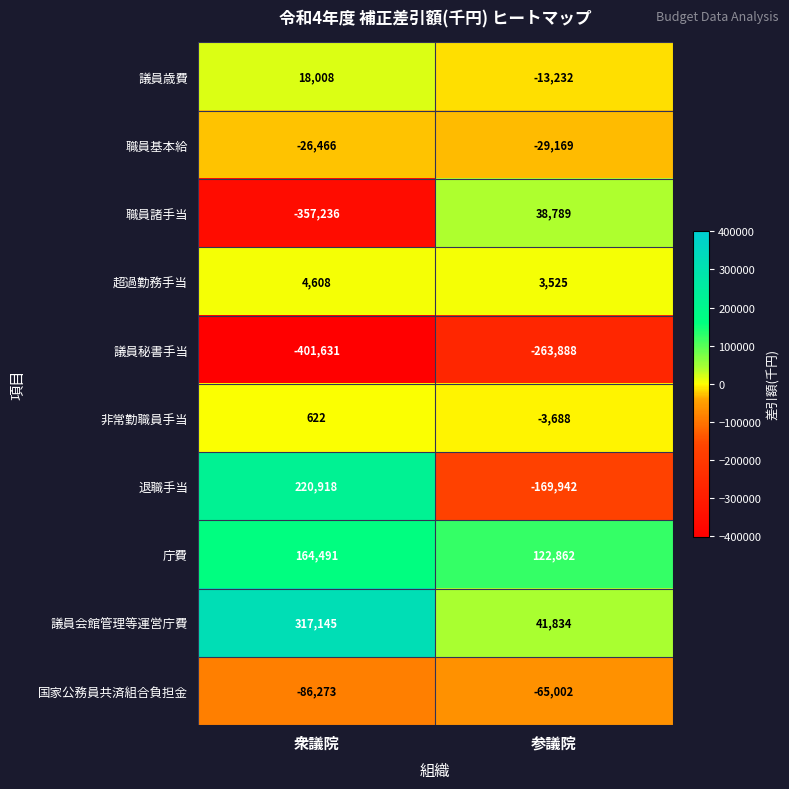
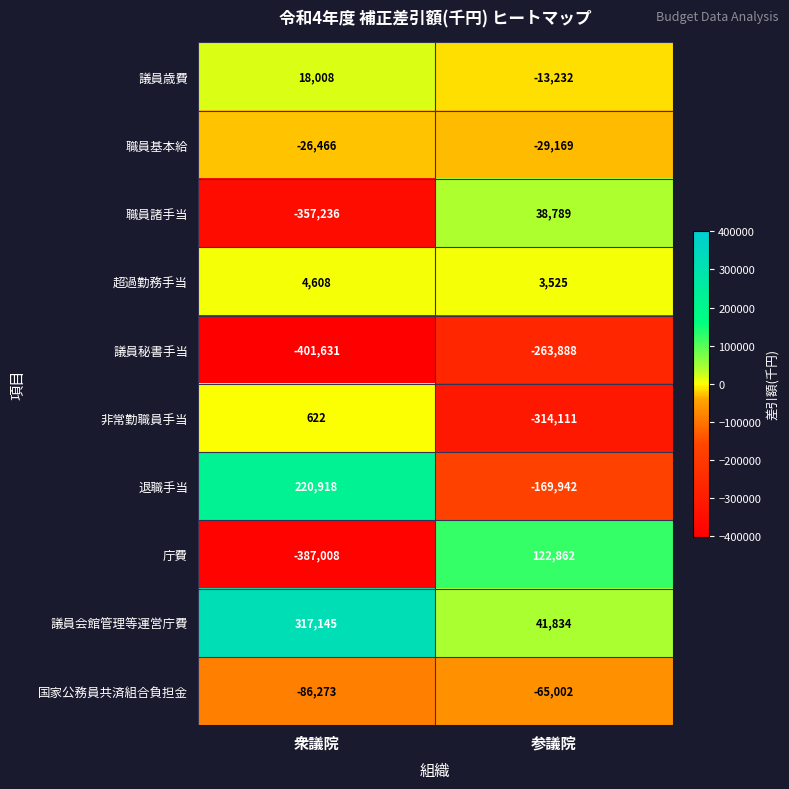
非常勤職員手当, 参議院: -3,688 -> -314,111
庁費, 衆議院: 164,491 -> -387,008
